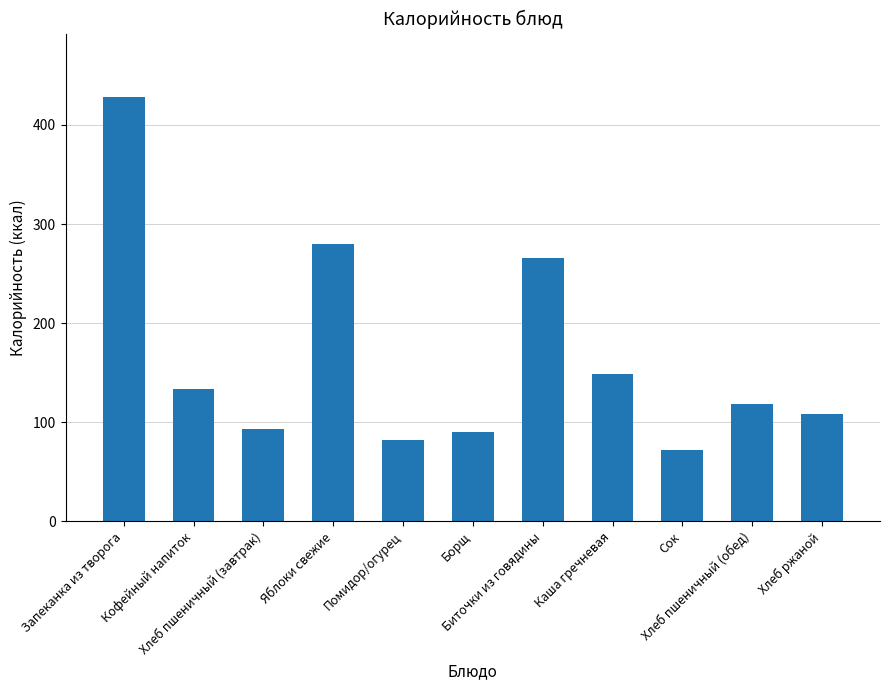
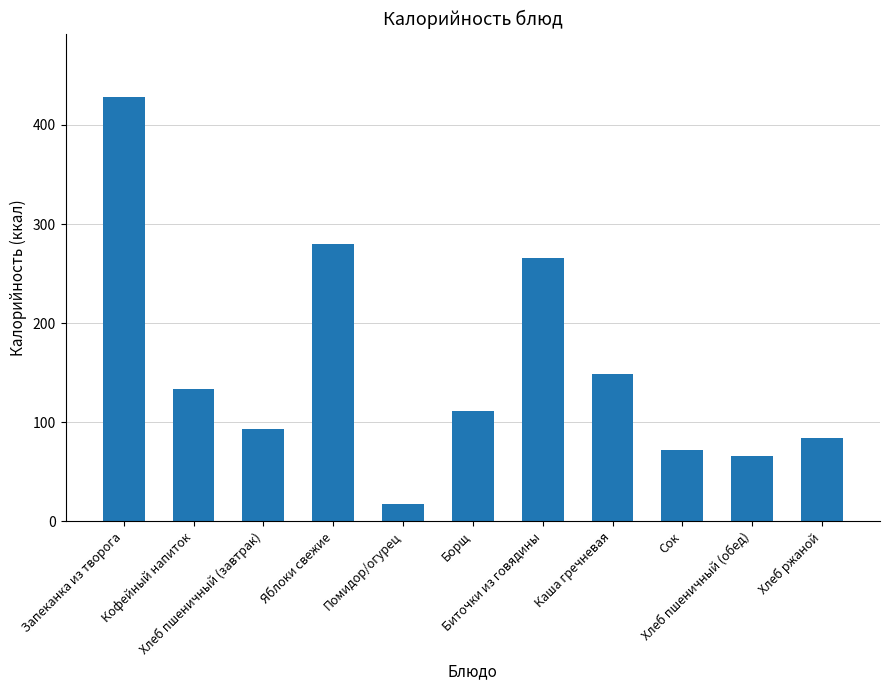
Помидор/огурец: 80 -> 20
Борщ: 90 -> 110
Хлеб пшеничный (обед): 120 -> 70
Хлеб ржаной: 110 -> 80
